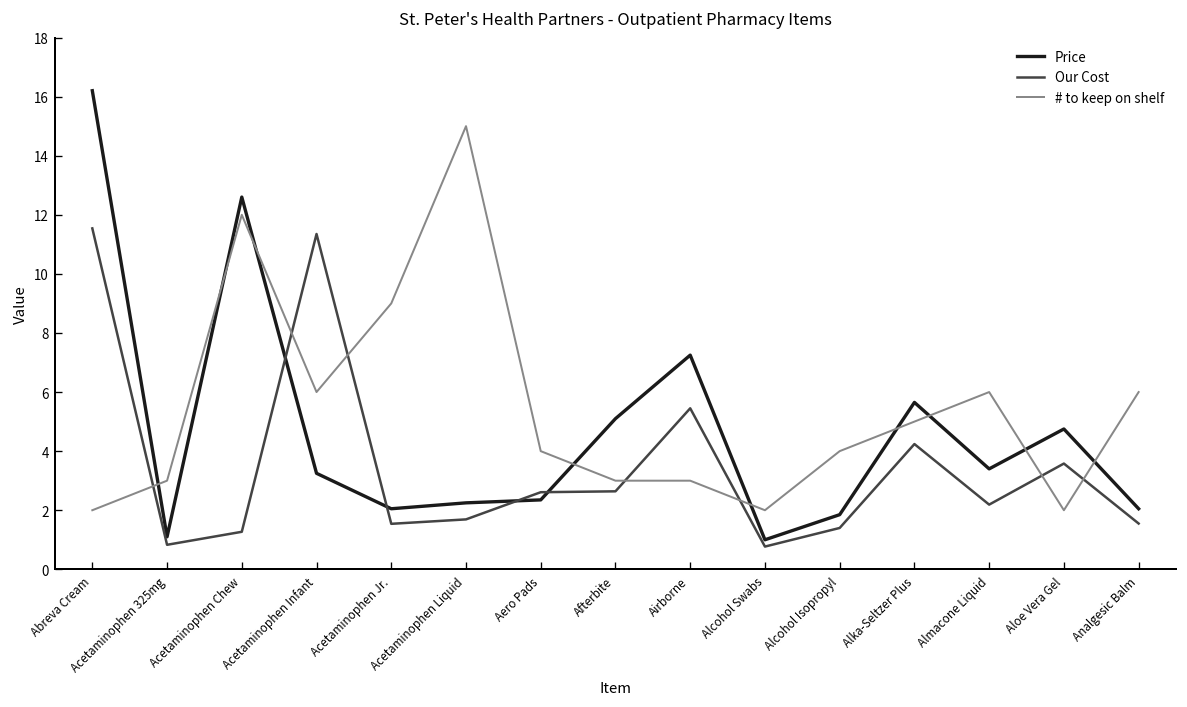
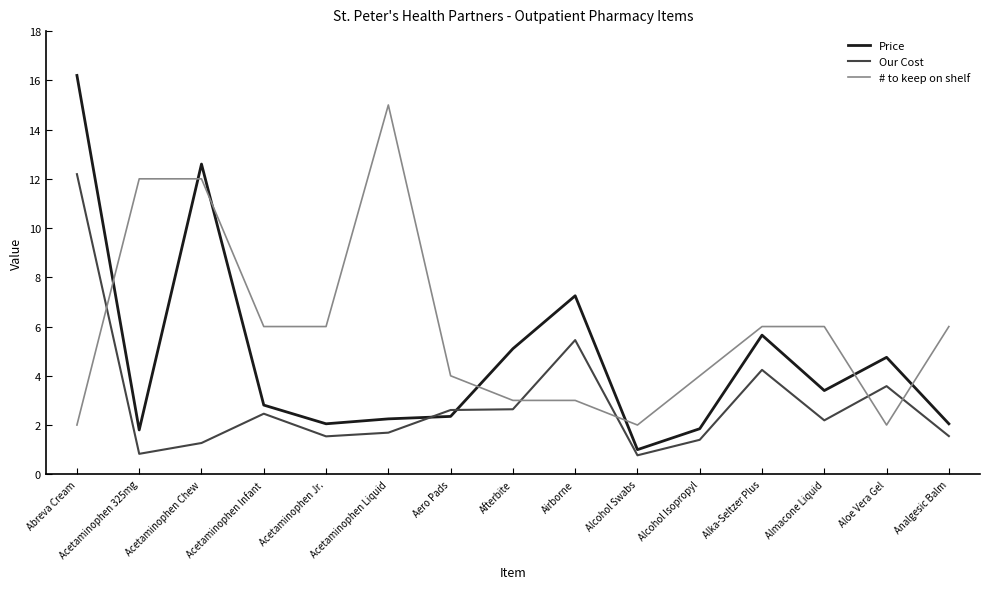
Our Cost, Abreva Cream: 11.5 -> 12.2
Price, Acetaminophen 325mg: 1.1 -> 1.8
# to keep on shelf, Acetaminophen 325mg: 3 -> 12
Price, Acetaminophen Infant: 3.3 -> 2.8
Our Cost, Acetaminophen Infant: 11.4 -> 2.5
# to keep on shelf, Acetaminophen Jr.: 9 -> 6
# to keep on shelf, Alka-Seltzer Plus: 5 -> 6
